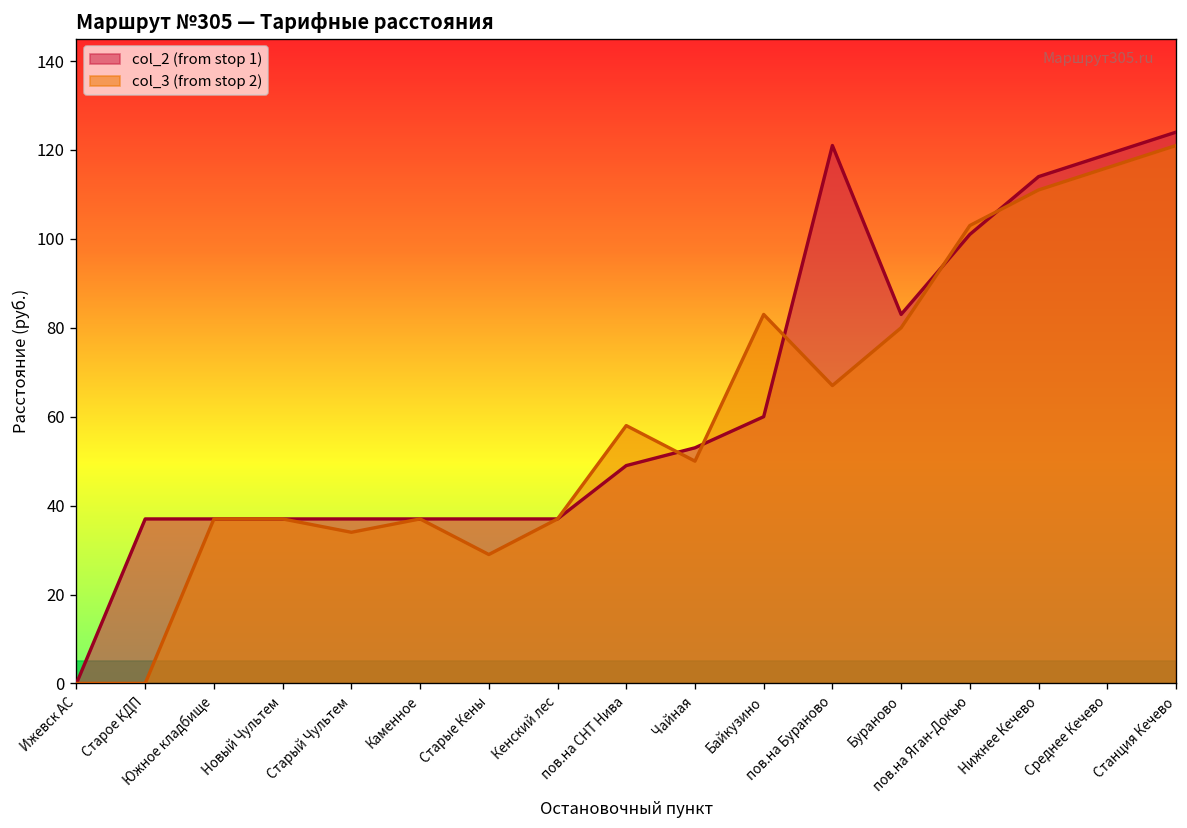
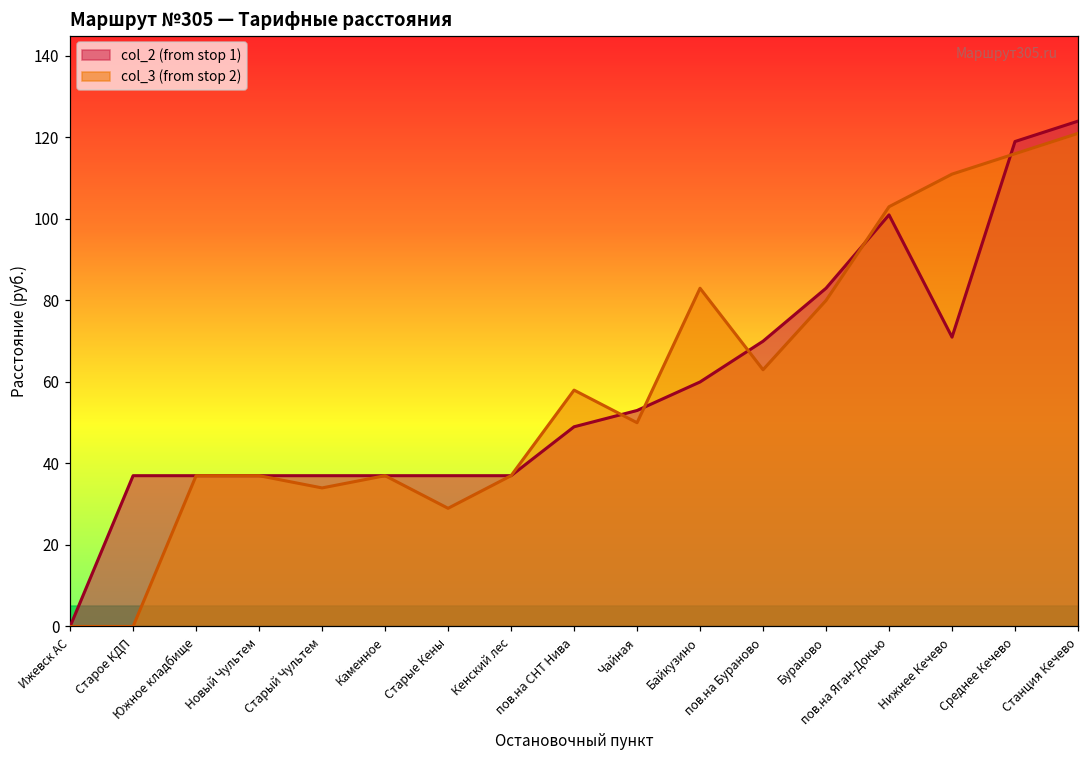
col_2 (from stop 1), пов.на Бураново: 121 -> 70
col_3 (from stop 2), пов.на Бураново: 67 -> 63
col_2 (from stop 1), Нижнее Кечево: 114 -> 71
